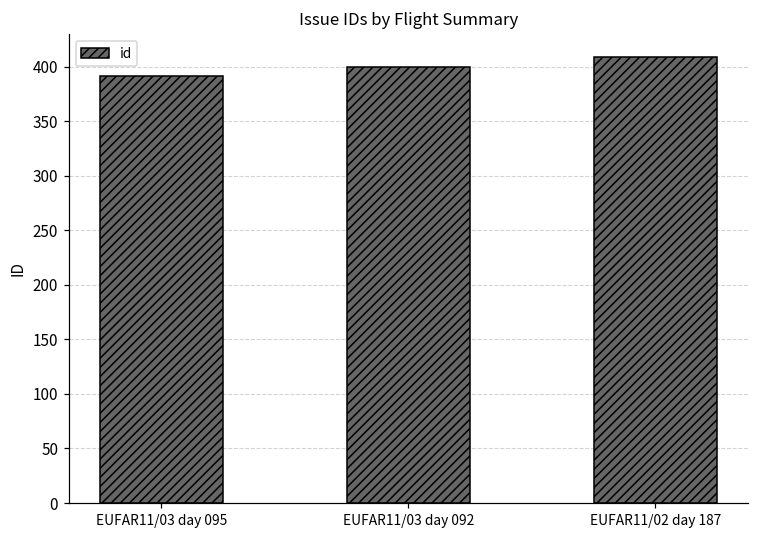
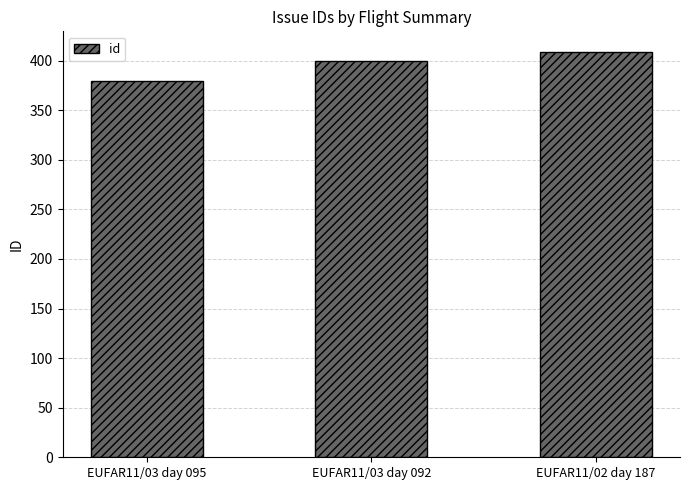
EUFAR11/03 day 095: 390 -> 380
